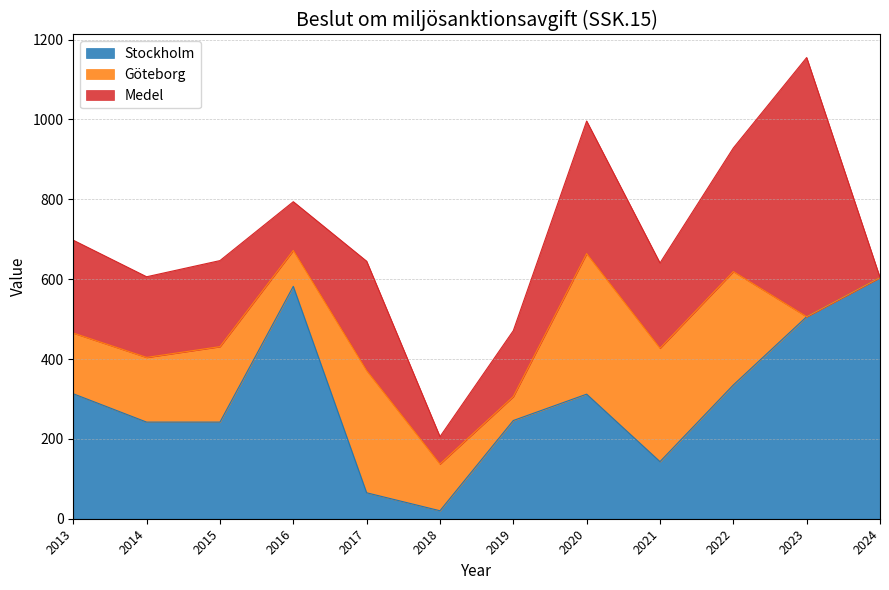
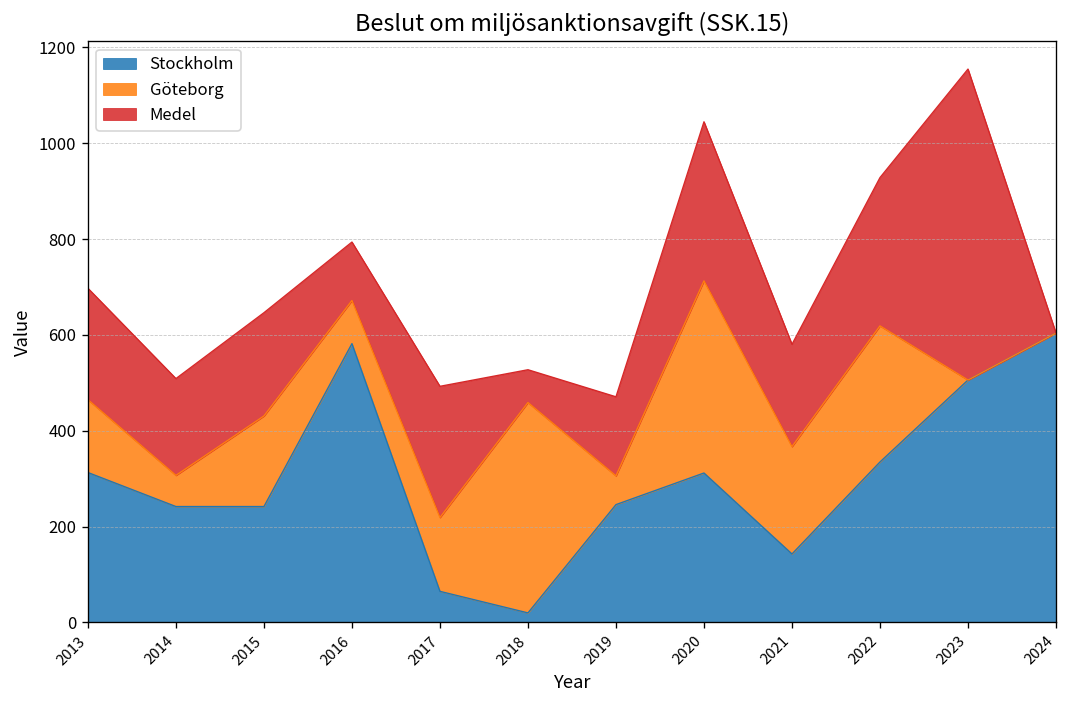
Göteborg, 2014: 160 -> 70
Göteborg, 2017: 310 -> 150
Göteborg, 2018: 120 -> 440
Göteborg, 2020: 350 -> 400
Göteborg, 2021: 280 -> 220
